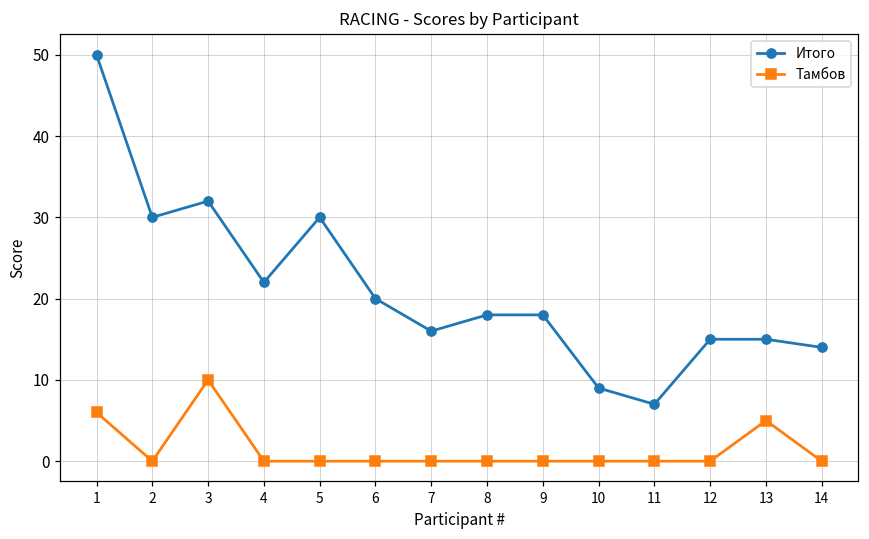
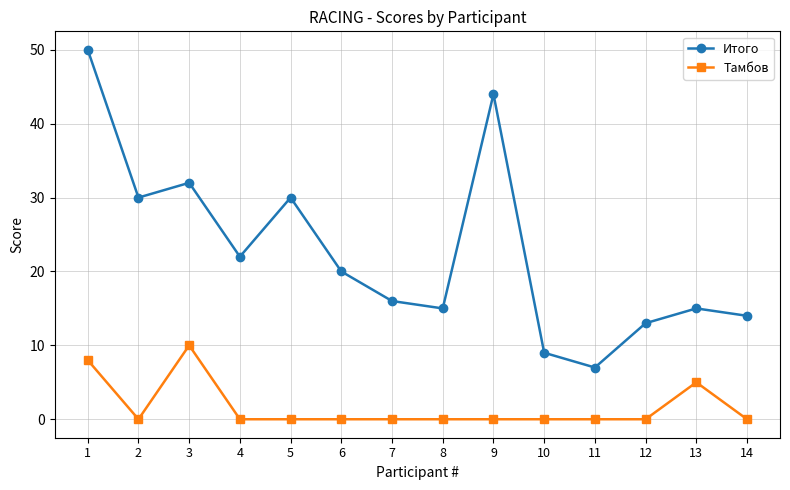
Тамбов, 1: 6 -> 8
Итого, 8: 18 -> 15
Итого, 9: 18 -> 44
Итого, 12: 15 -> 13
